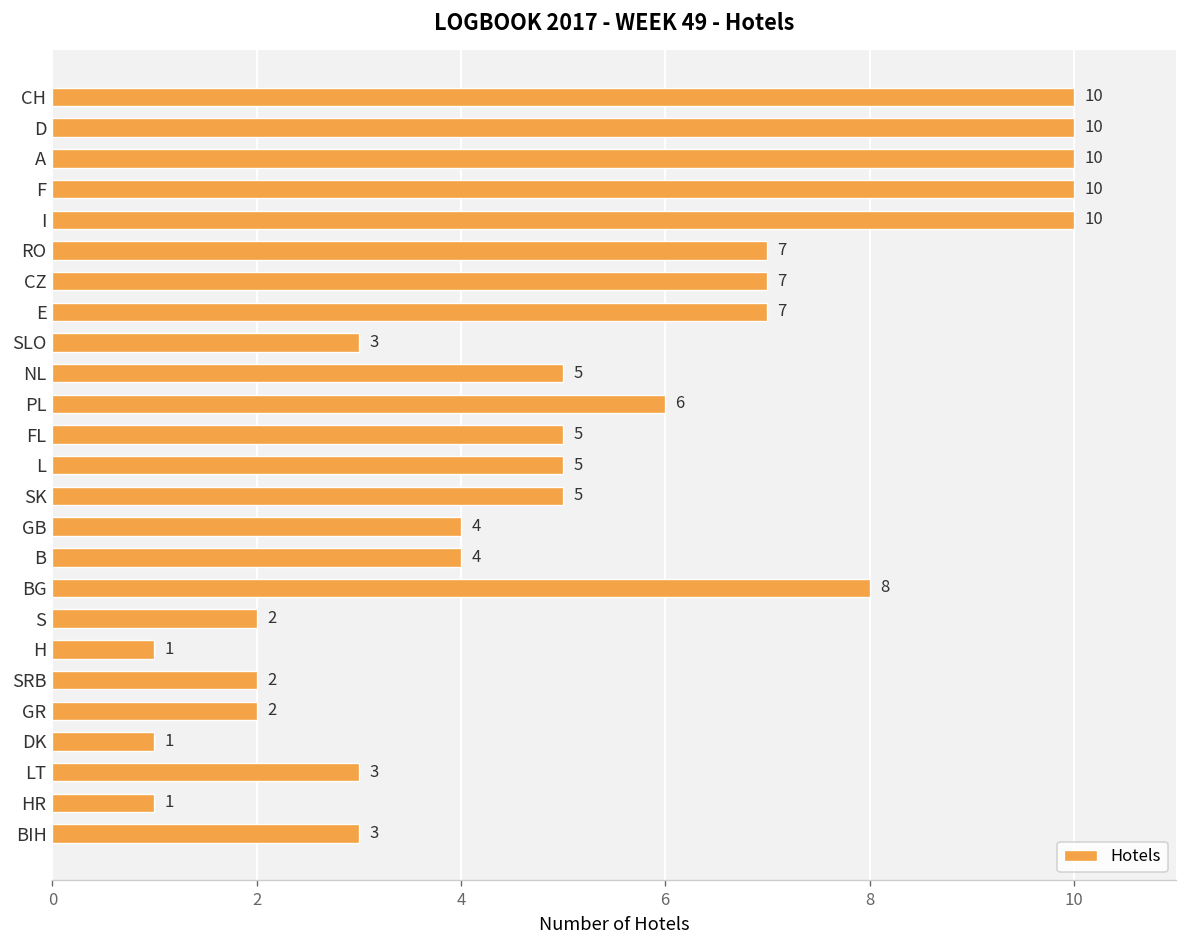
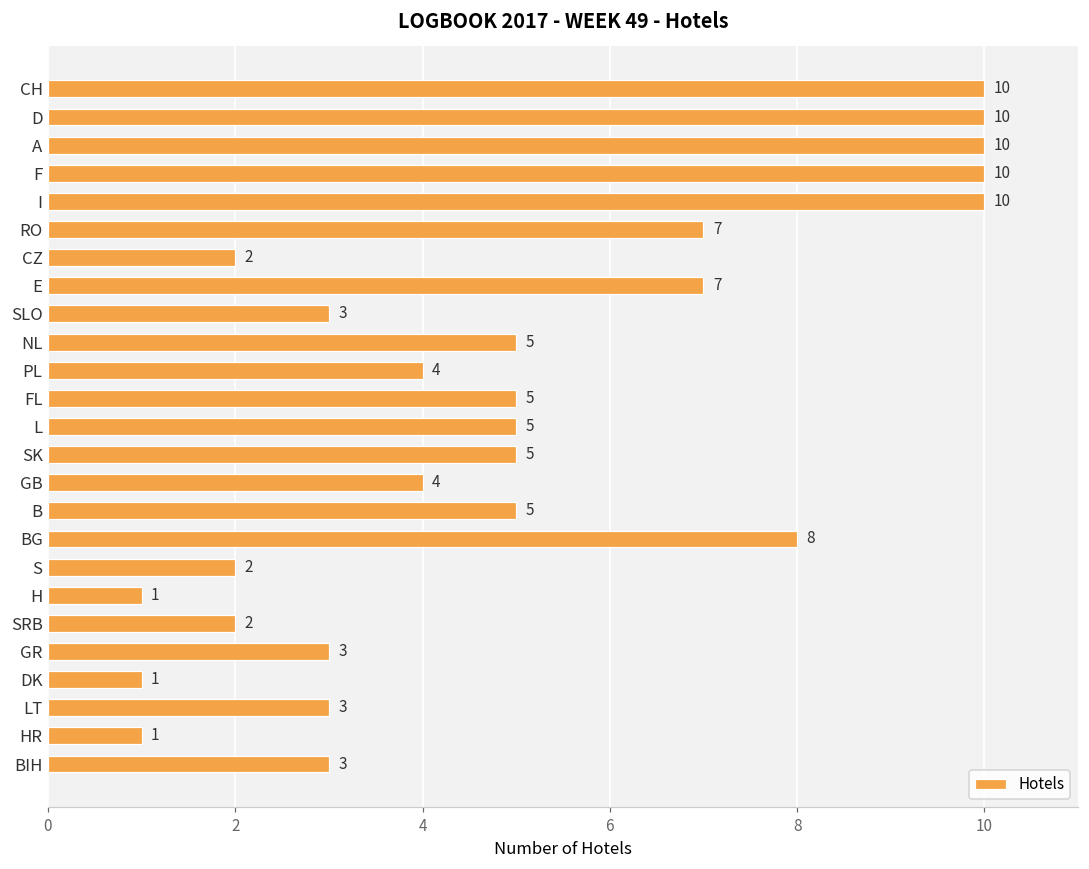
CZ: 7 -> 2
PL: 6 -> 4
B: 4 -> 5
GR: 2 -> 3
